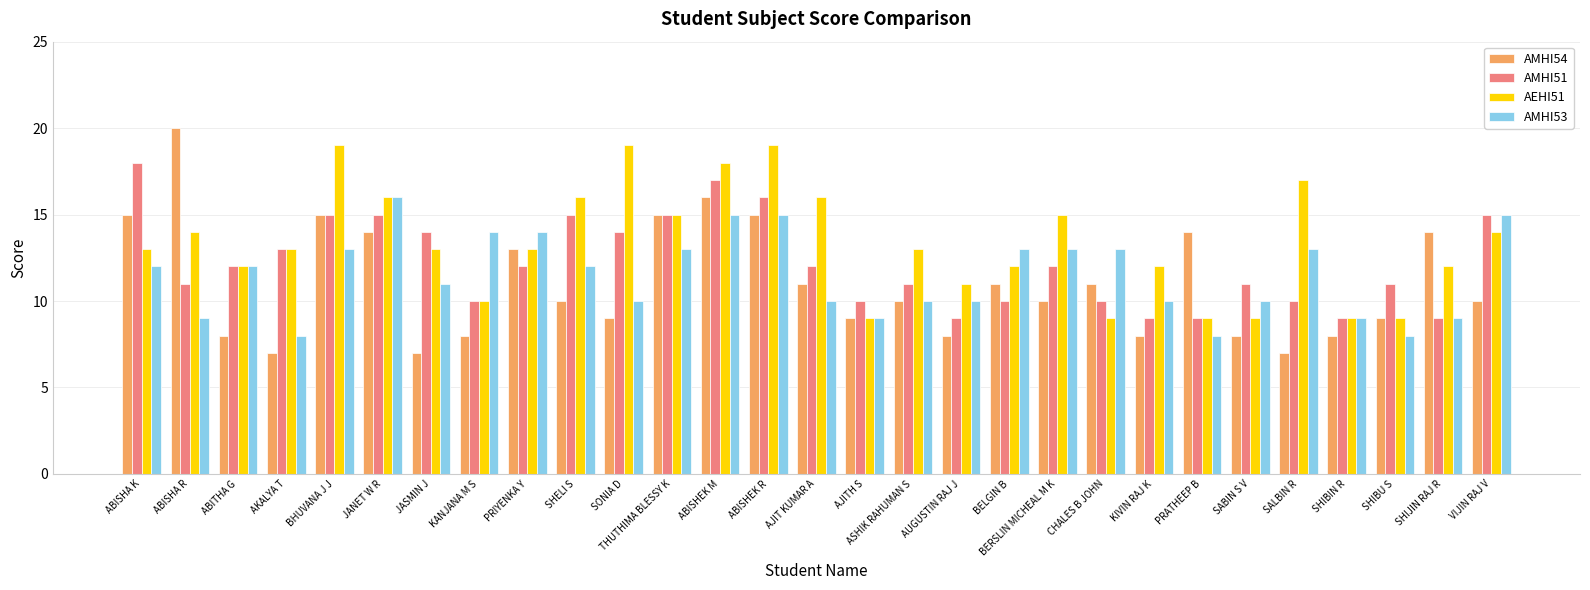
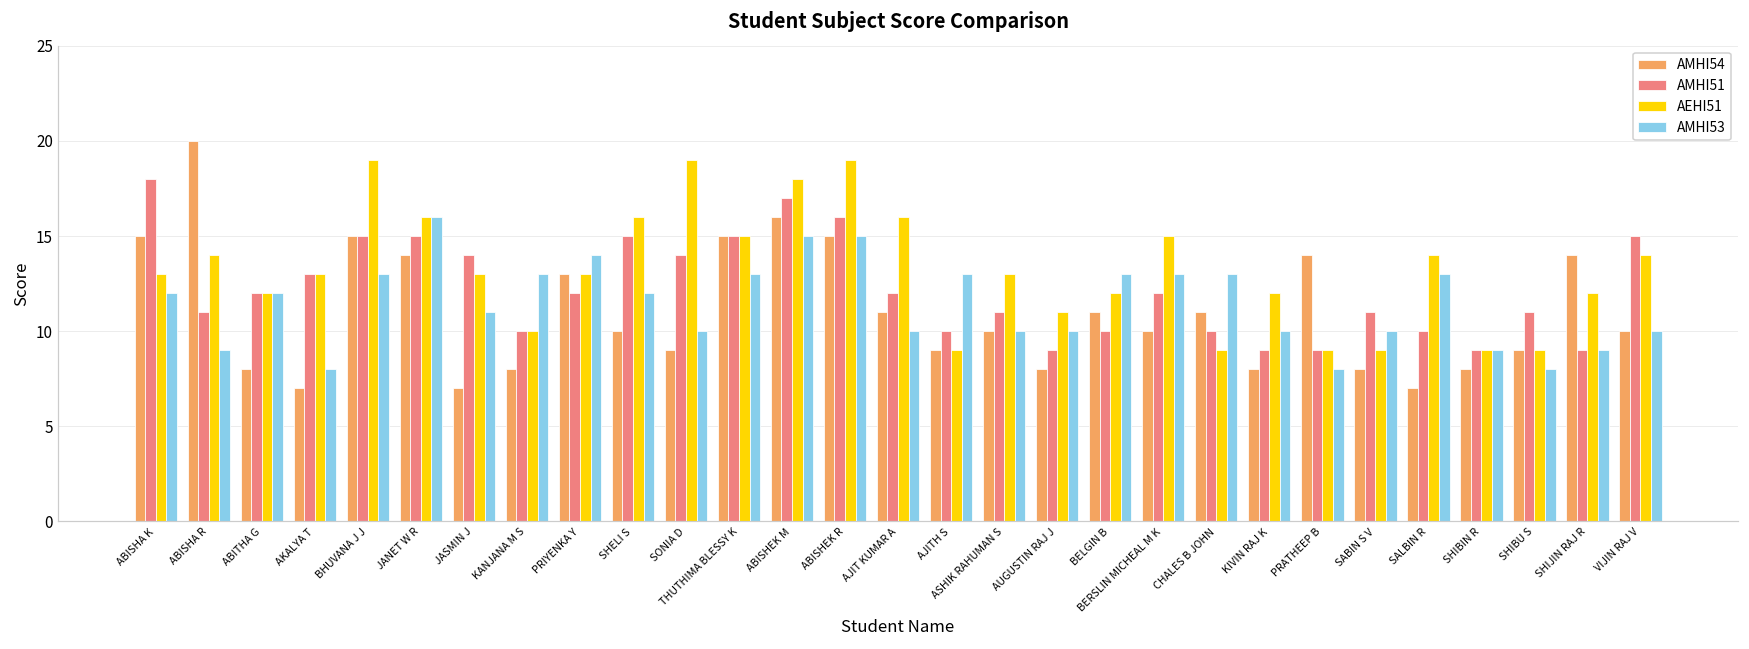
AMHI53, KANJANA M S: 14 -> 13
AMHI53, AJITH S: 9 -> 13
AEHI51, SALBIN R: 17 -> 14
AMHI53, VIJIN RAJ V: 15 -> 10
